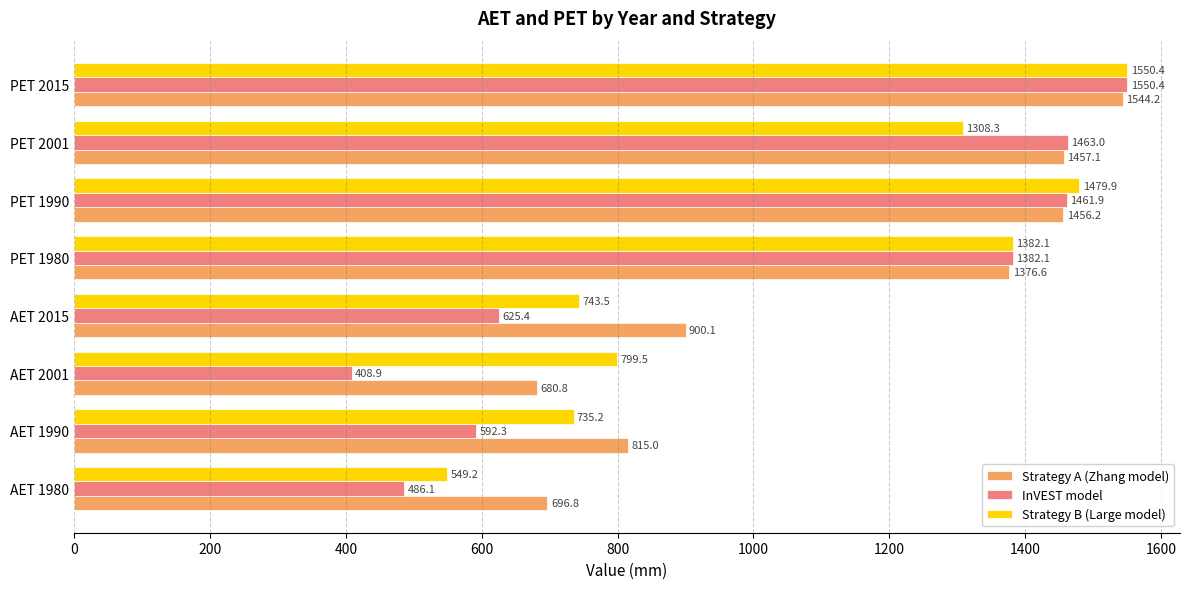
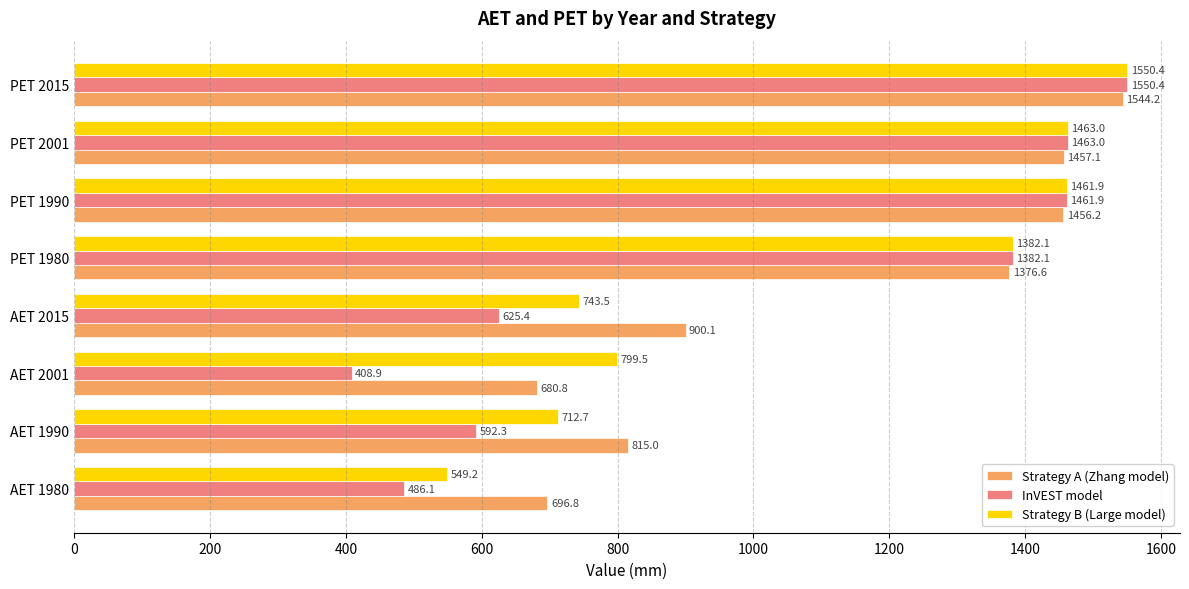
Strategy B (Large model), PET 2001: 1308.3 -> 1463.0
Strategy B (Large model), PET 1990: 1479.9 -> 1461.9
Strategy B (Large model), AET 1990: 735.2 -> 712.7
